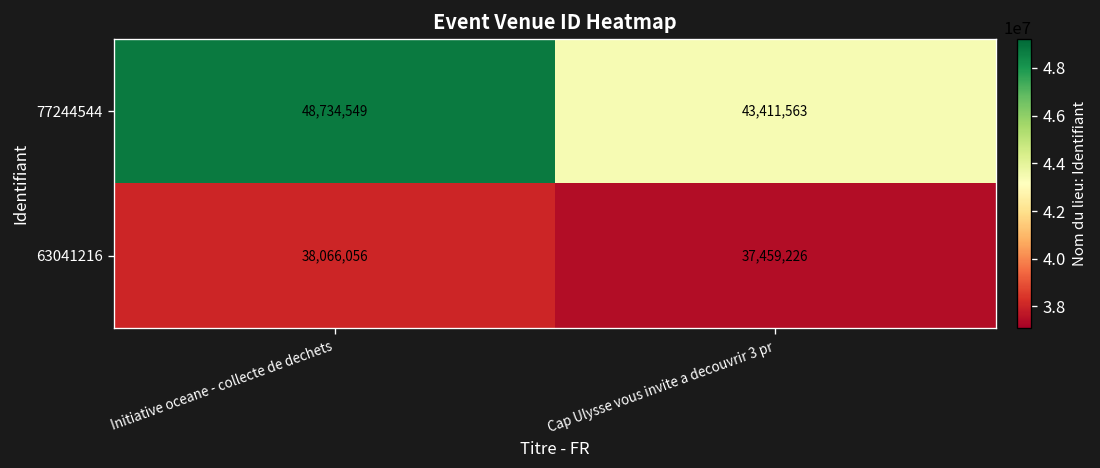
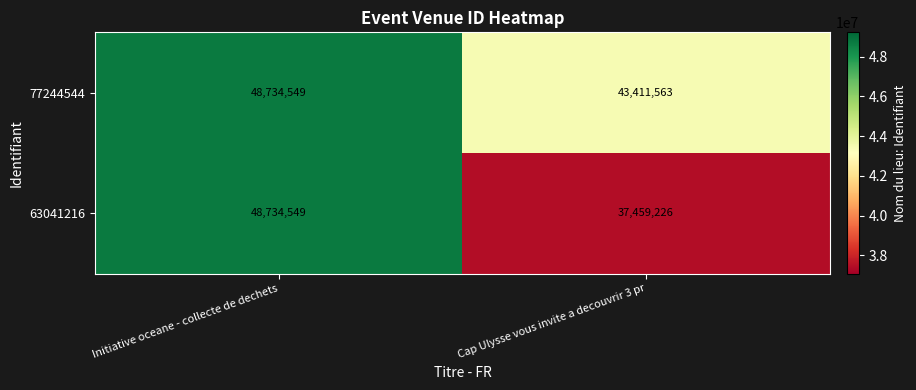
63041216, Initiative oceane - collecte de dechets: 38,066,056 -> 48,734,549
